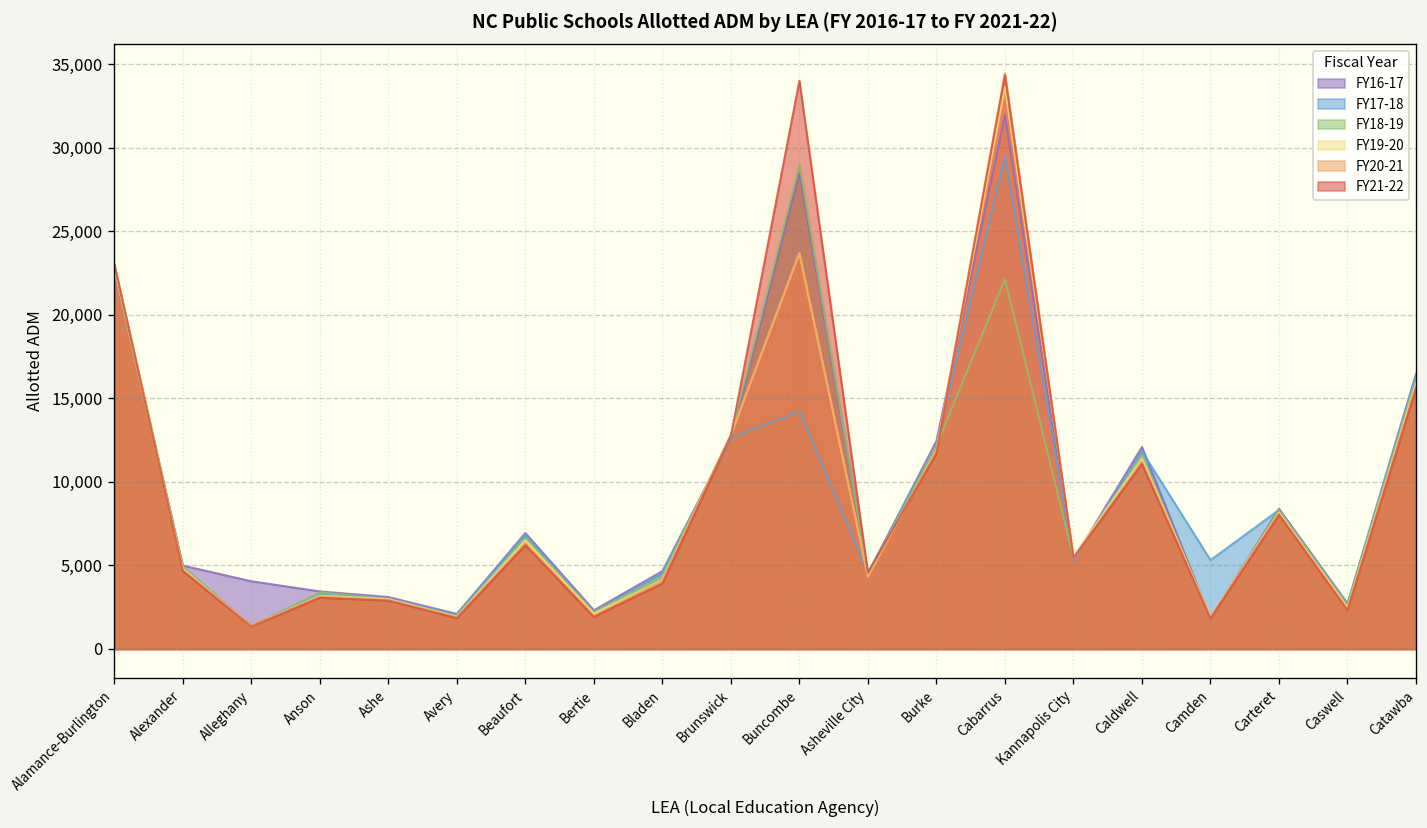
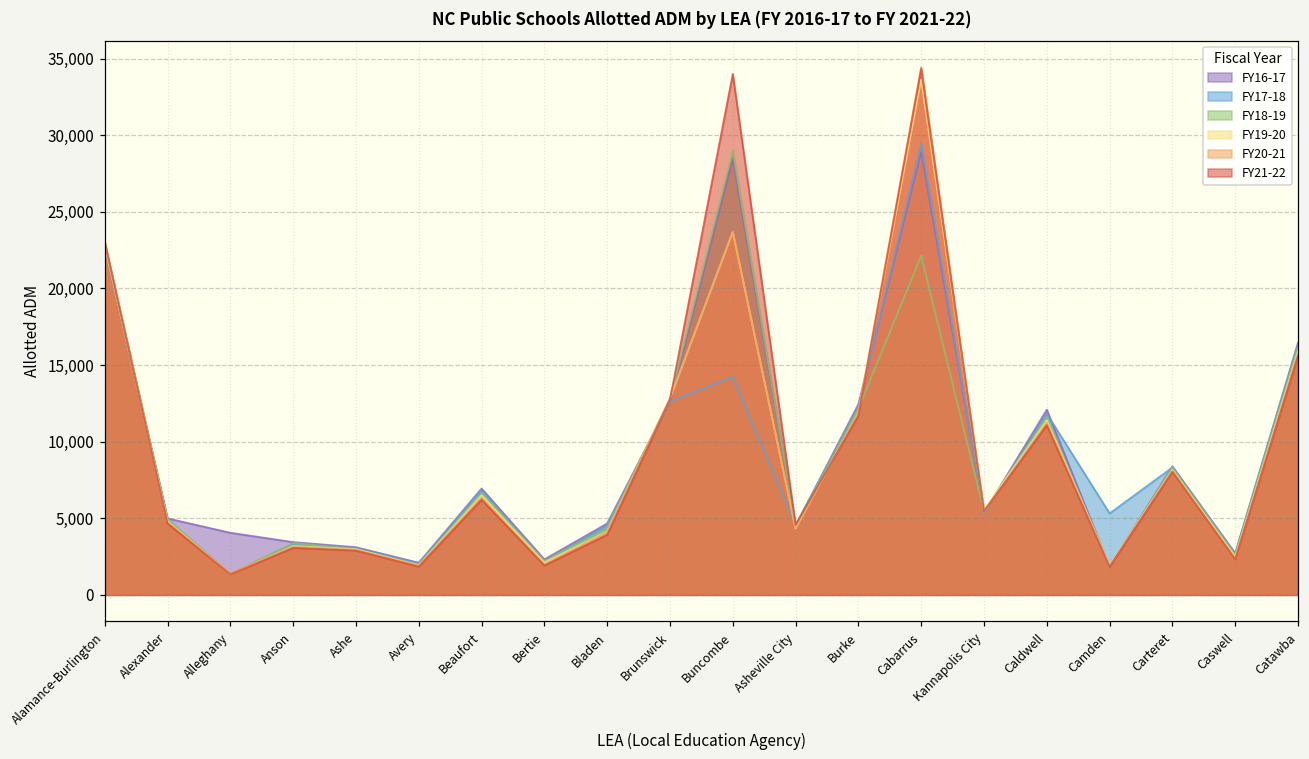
FY16-17, Cabarrus: 31,900 -> 28,900
